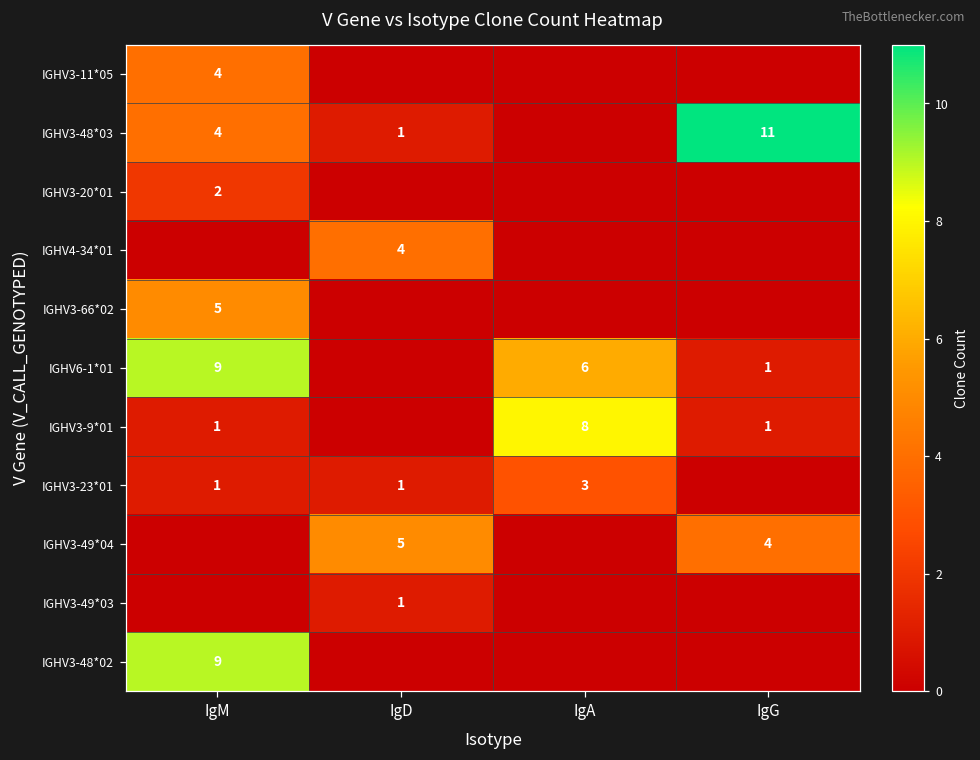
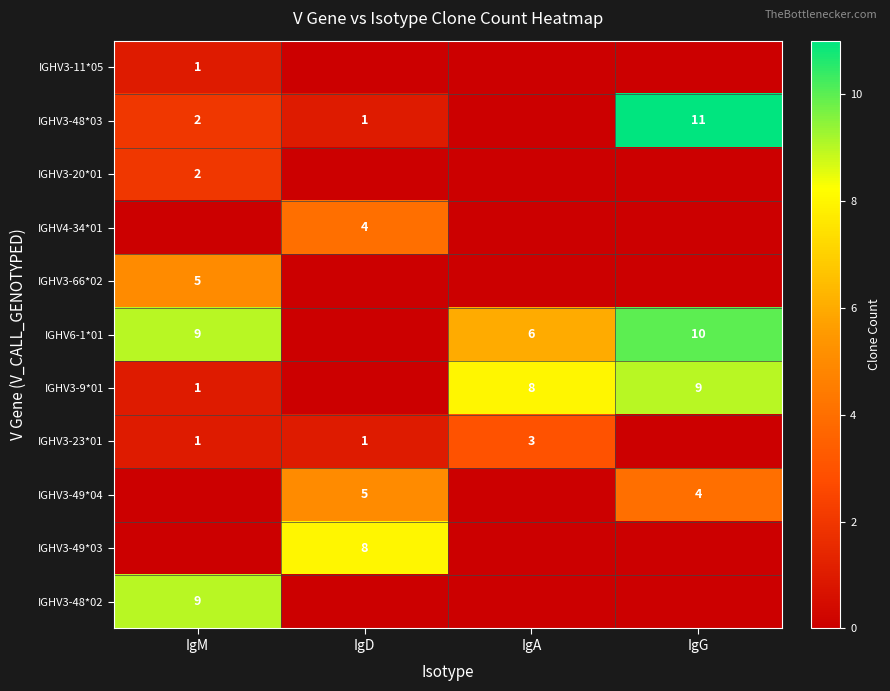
IGHV3-11*05, IgM: 4 -> 1
IGHV3-48*03, IgM: 4 -> 2
IGHV6-1*01, IgG: 1 -> 10
IGHV3-9*01, IgG: 1 -> 9
IGHV3-49*03, IgD: 1 -> 8
